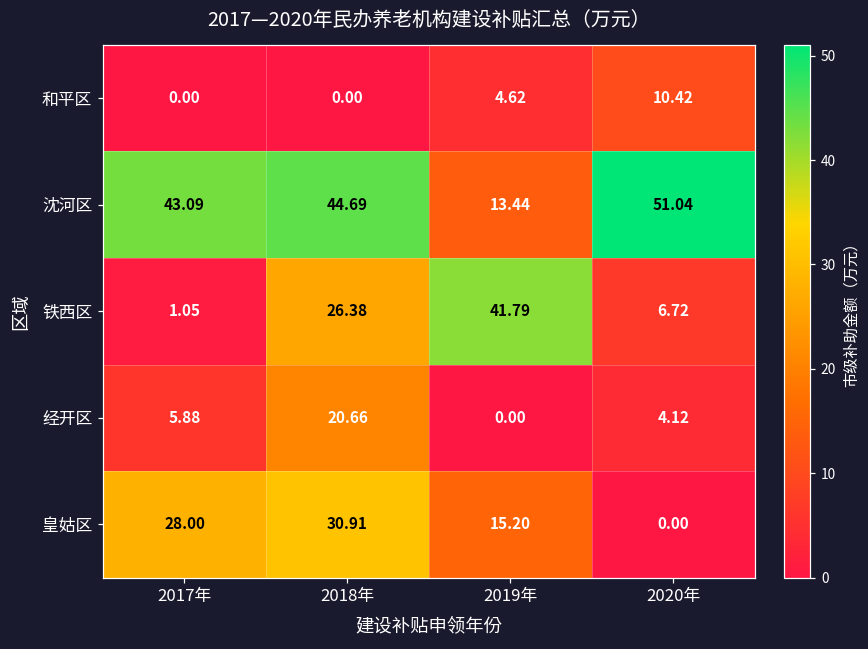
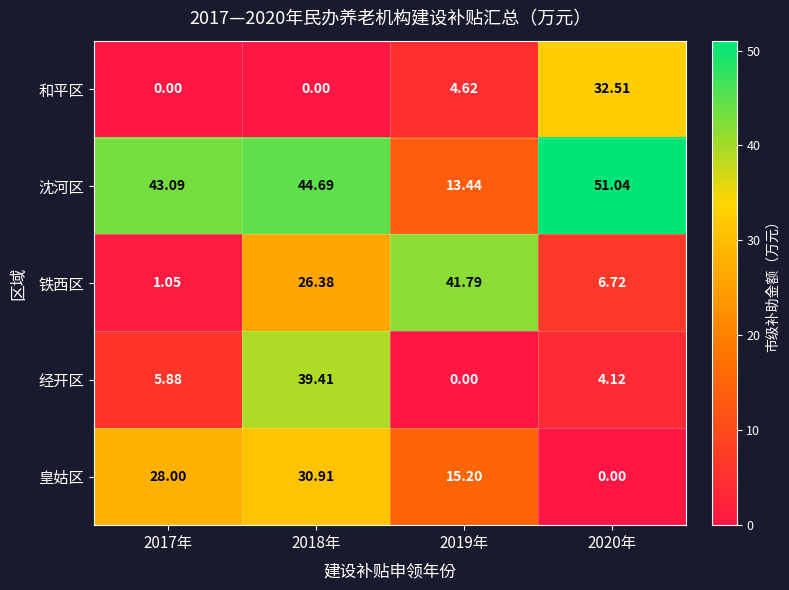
和平区, 2020年: 10.42 -> 32.51
经开区, 2018年: 20.66 -> 39.41
